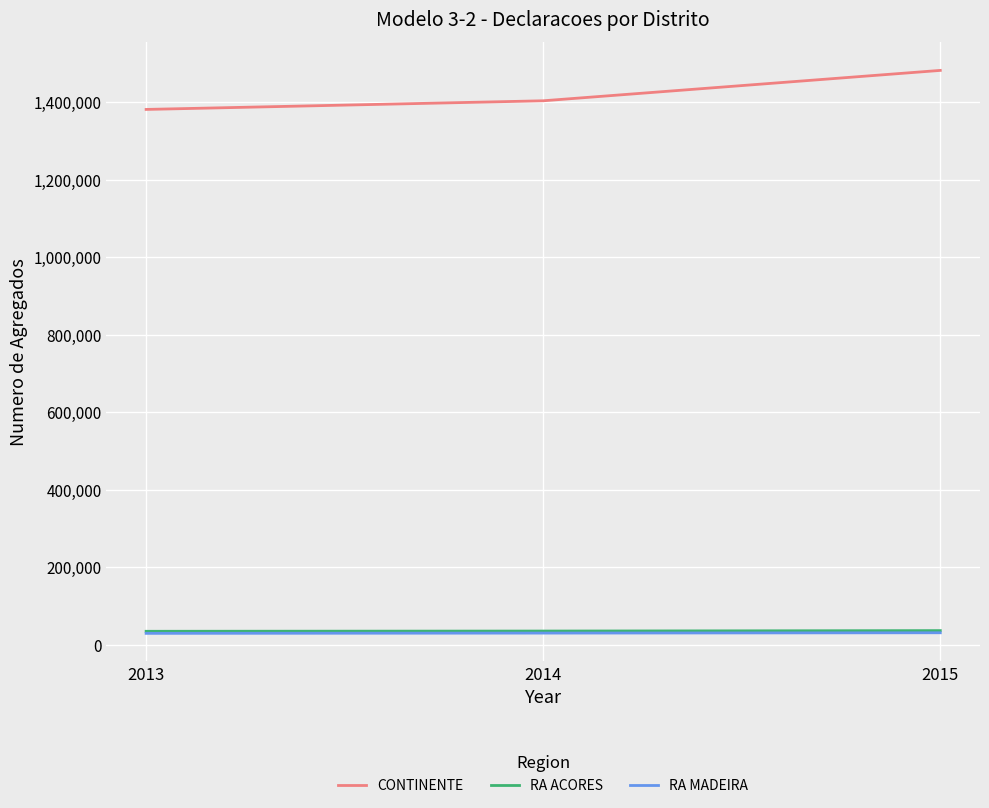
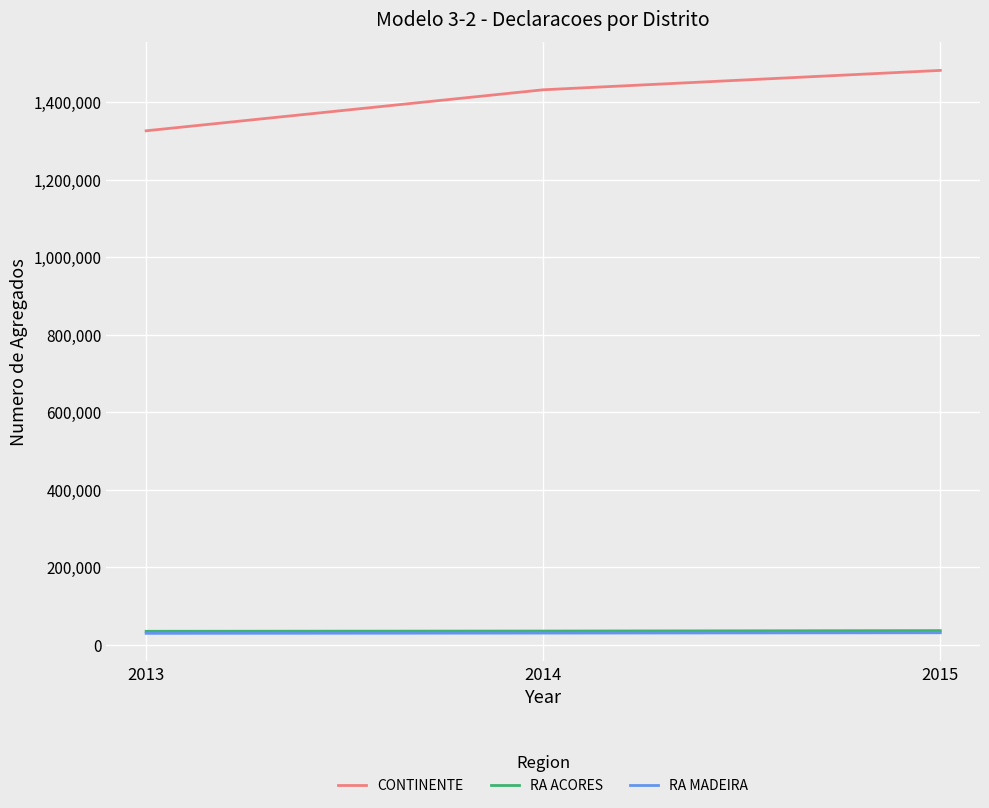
CONTINENTE, 2013: 1,380,000 -> 1,330,000
CONTINENTE, 2014: 1,400,000 -> 1,430,000
